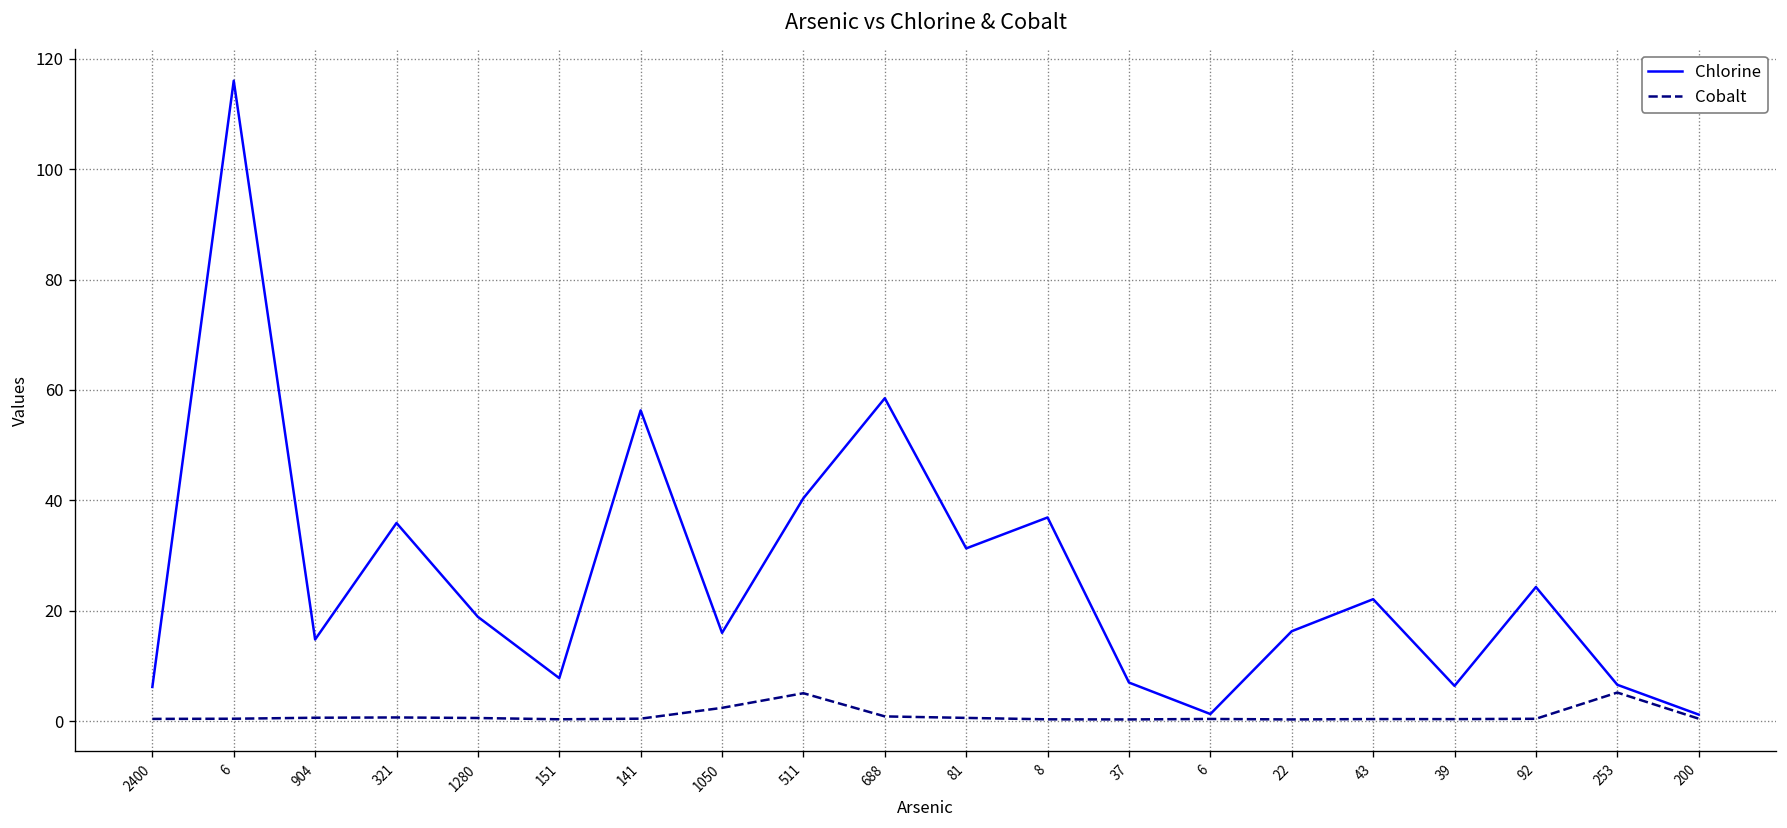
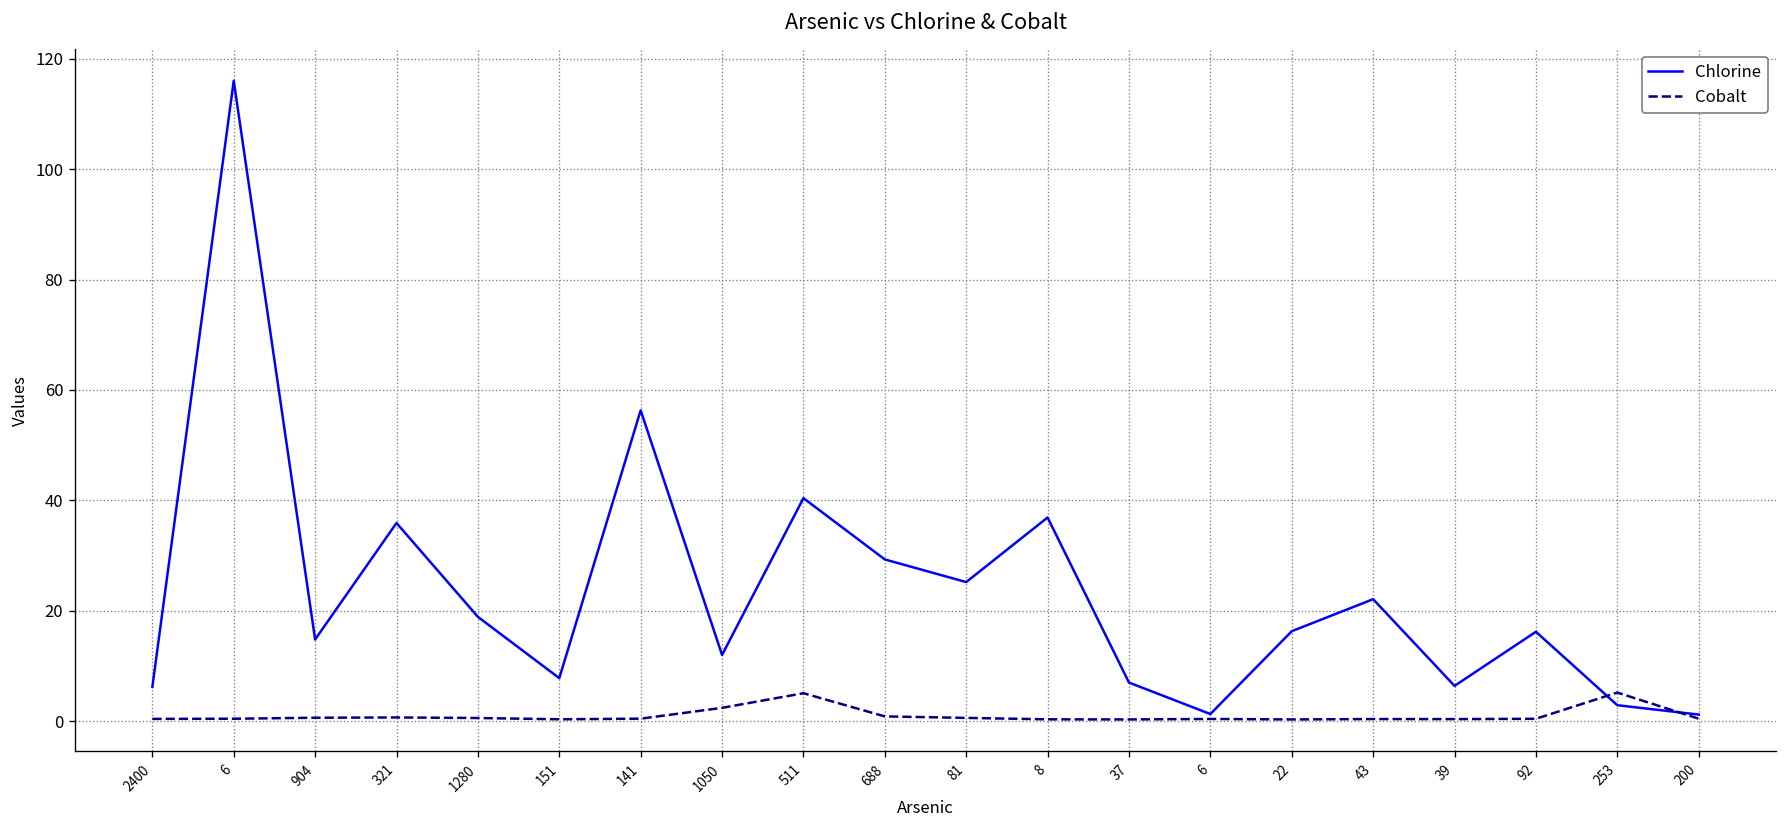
Chlorine, 1050: 16 -> 12
Chlorine, 688: 59 -> 29
Chlorine, 81: 31 -> 25
Chlorine, 92: 24 -> 16
Chlorine, 253: 7 -> 3
